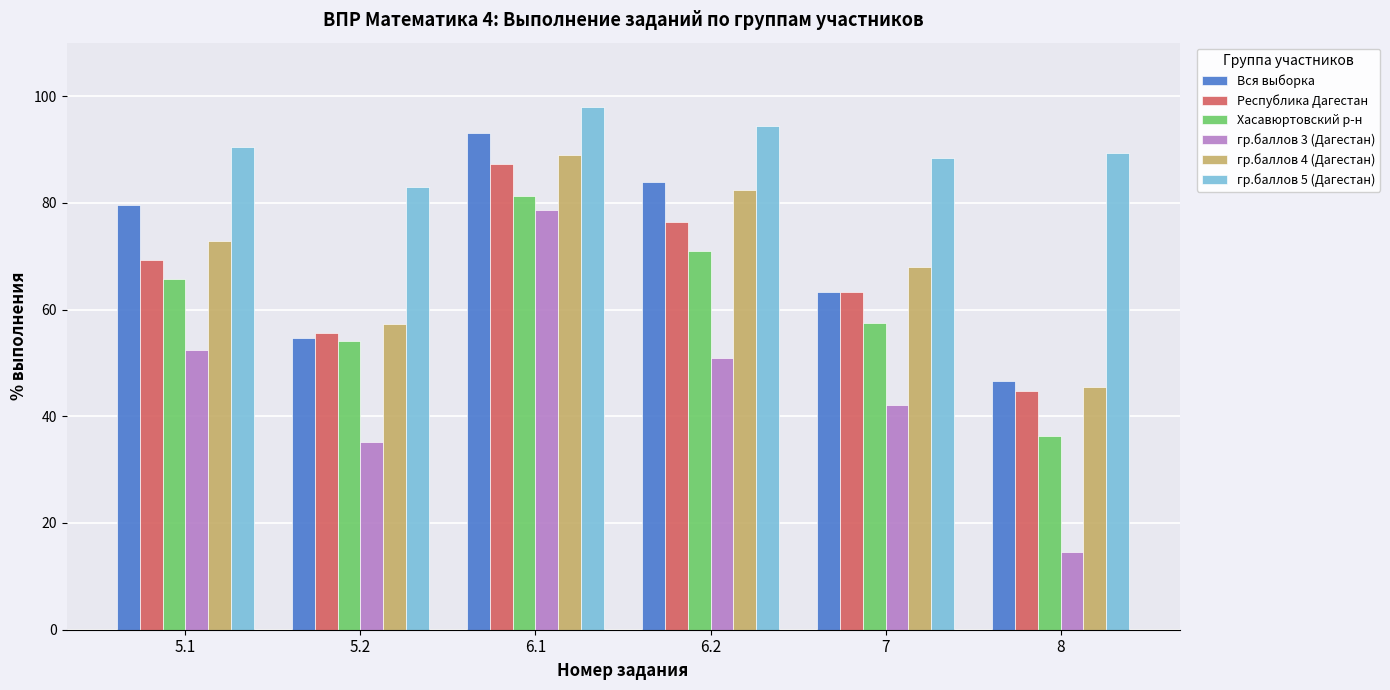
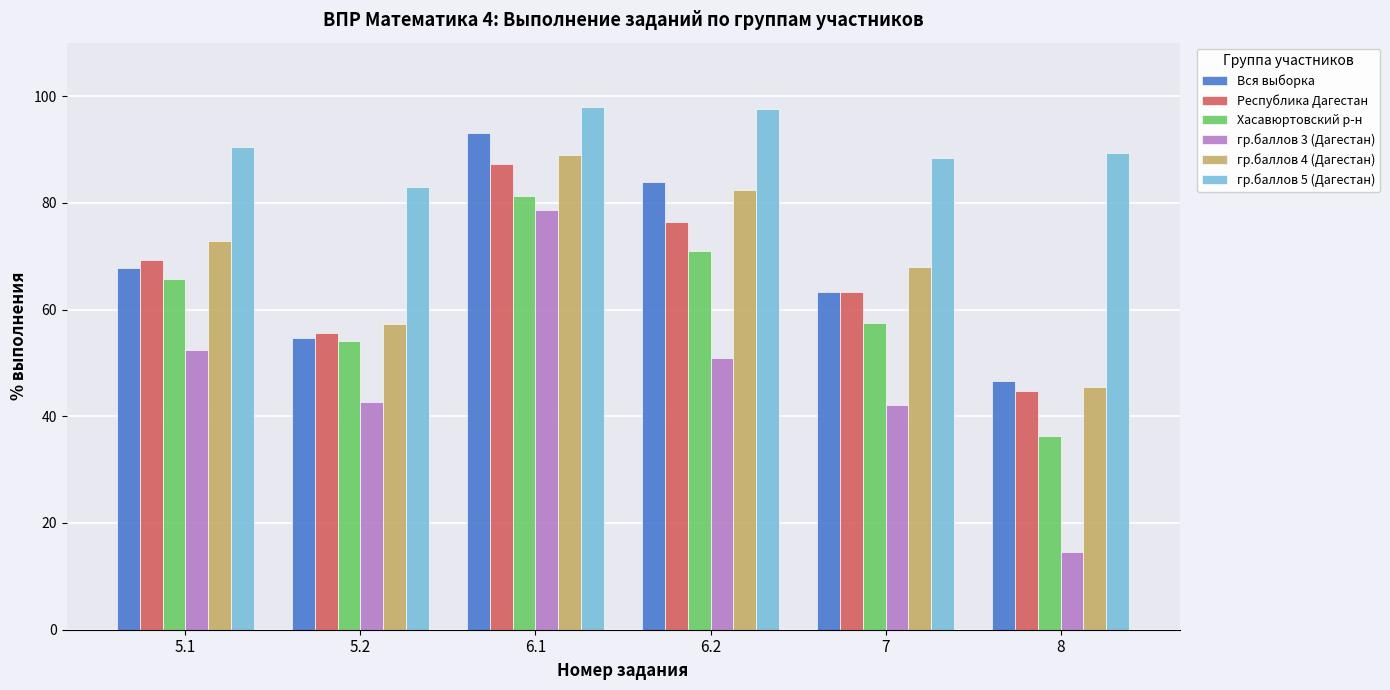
Вся выборка, 5.1: 80 -> 68
гр.баллов 3 (Дагестан), 5.2: 35 -> 43
гр.баллов 5 (Дагестан), 6.2: 94 -> 98
